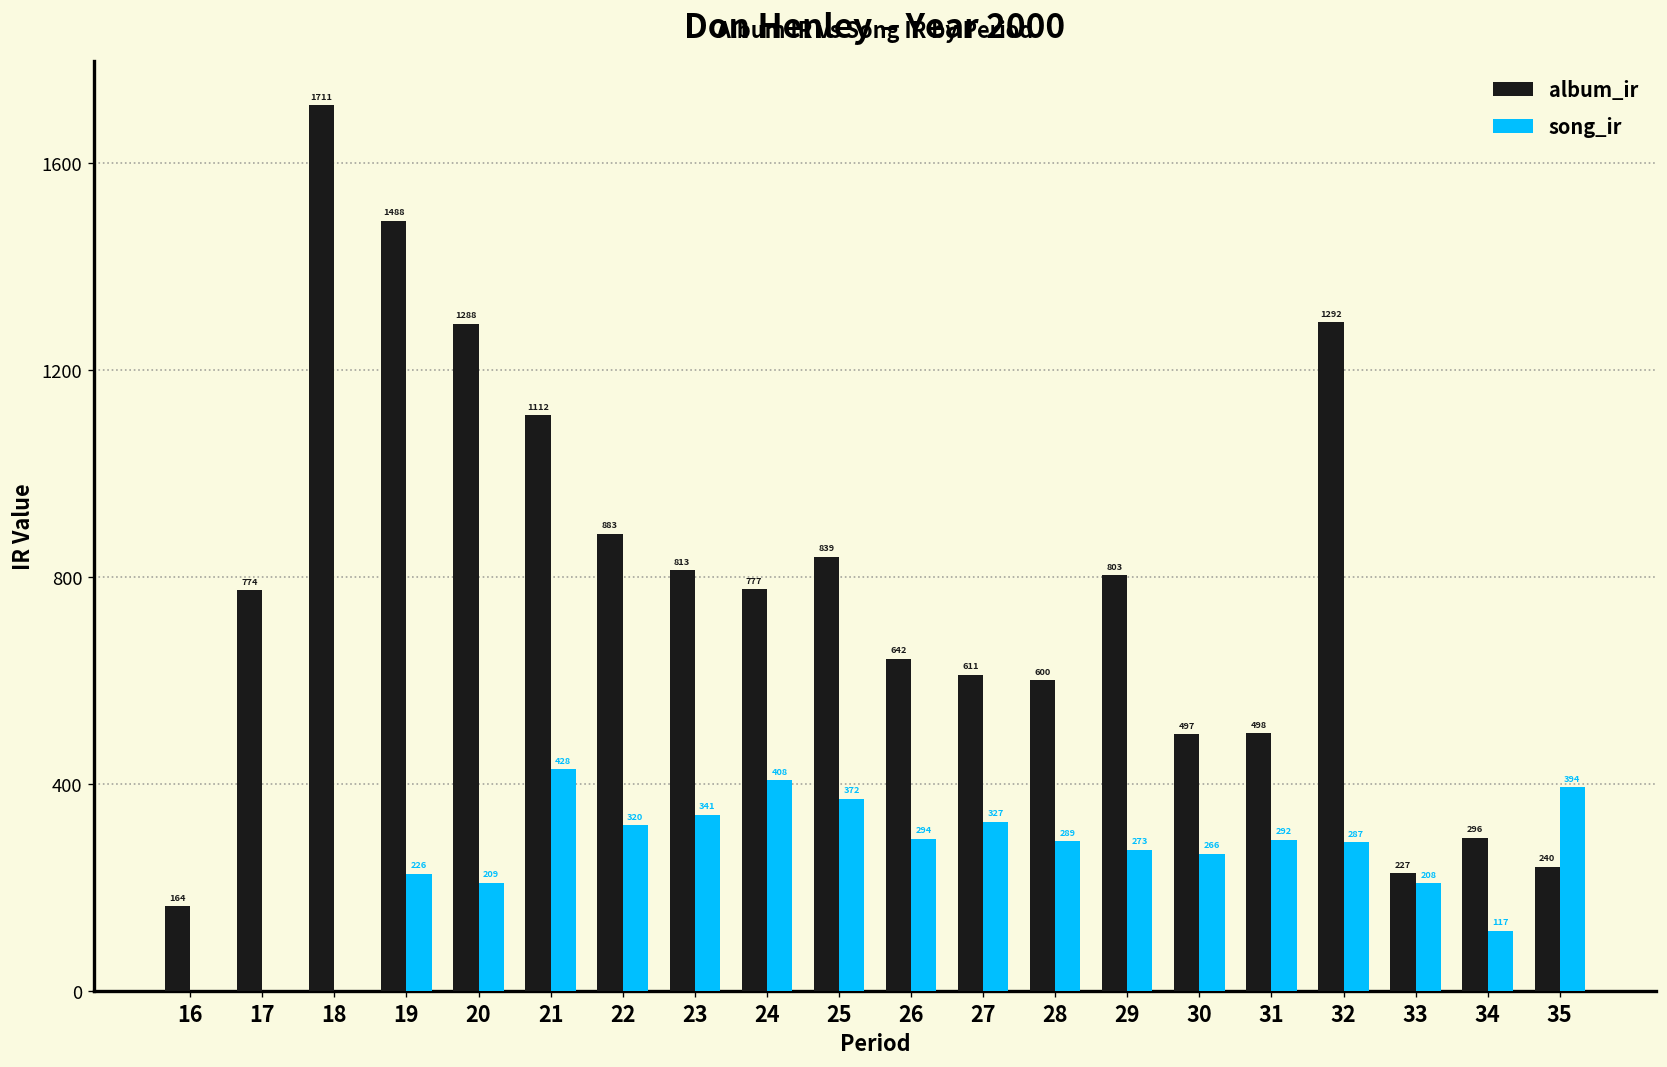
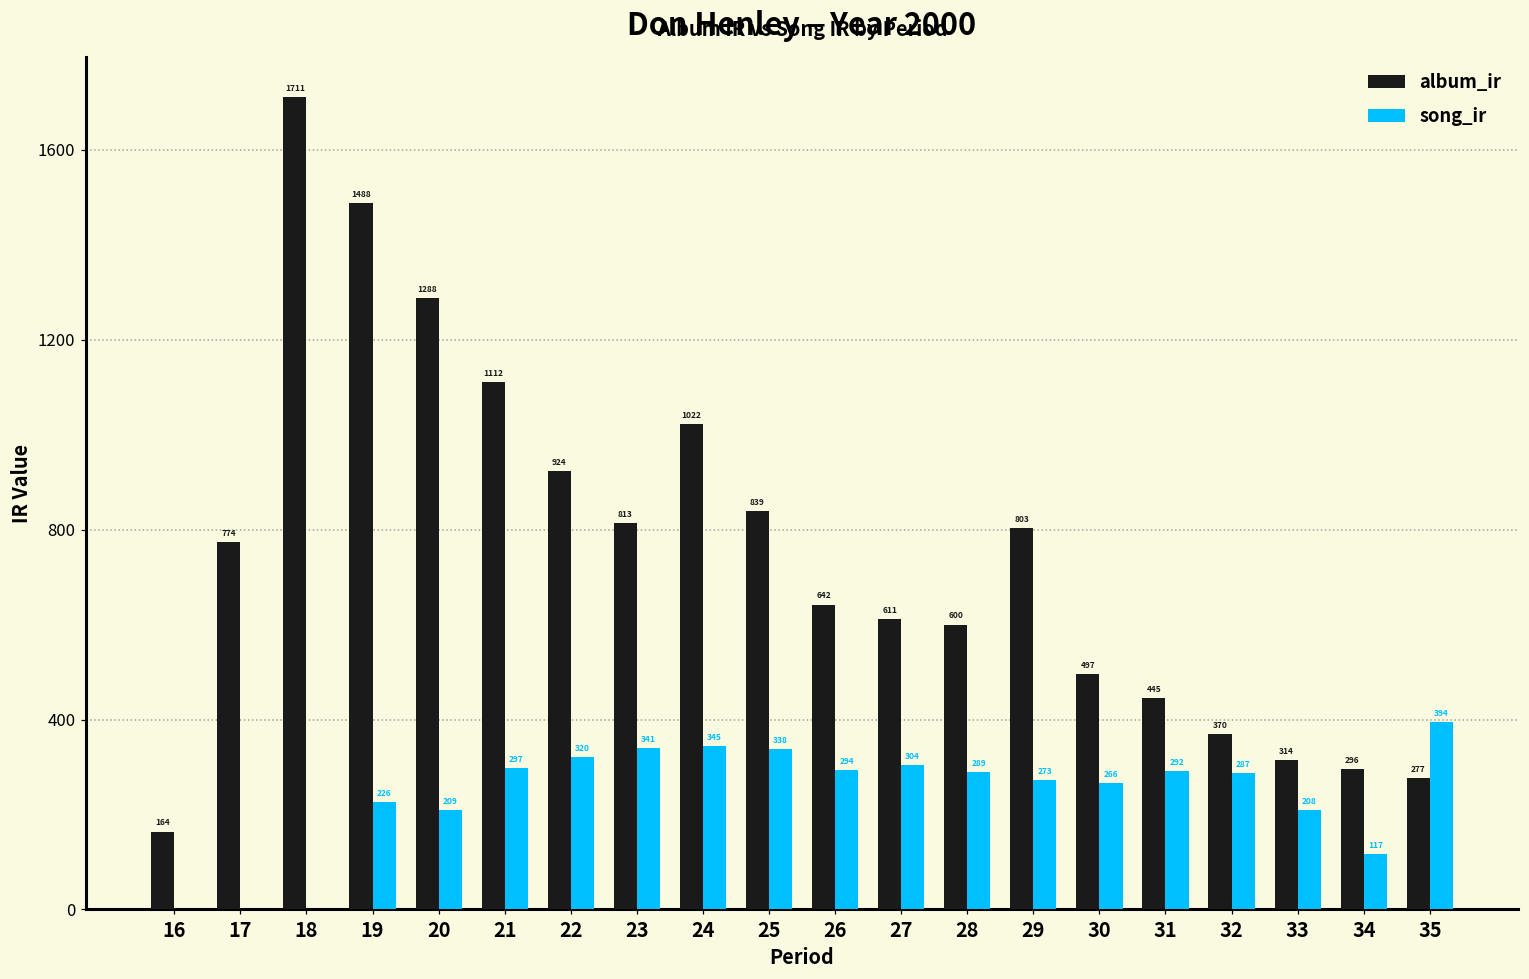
song_ir, 21: 428 -> 297
album_ir, 22: 883 -> 924
album_ir, 24: 777 -> 1022
song_ir, 24: 408 -> 345
song_ir, 25: 372 -> 338
song_ir, 27: 327 -> 304
album_ir, 31: 498 -> 445
album_ir, 32: 1292 -> 370
album_ir, 33: 227 -> 314
album_ir, 35: 240 -> 277
